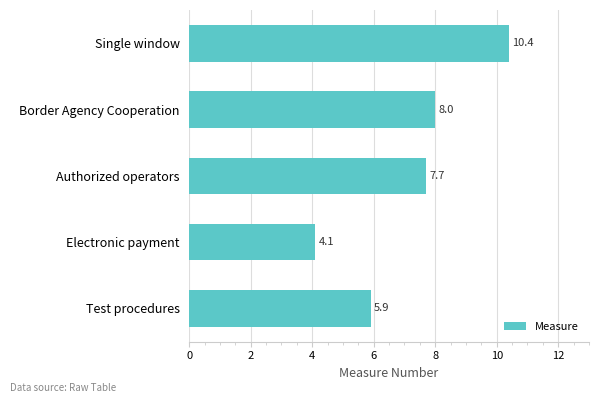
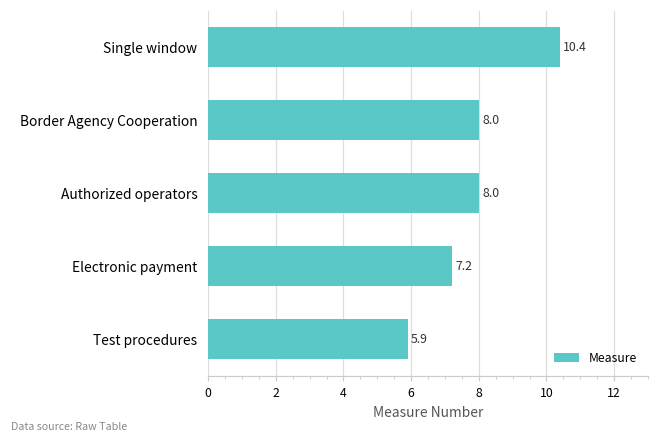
Authorized operators: 7.7 -> 8.0
Electronic payment: 4.1 -> 7.2
